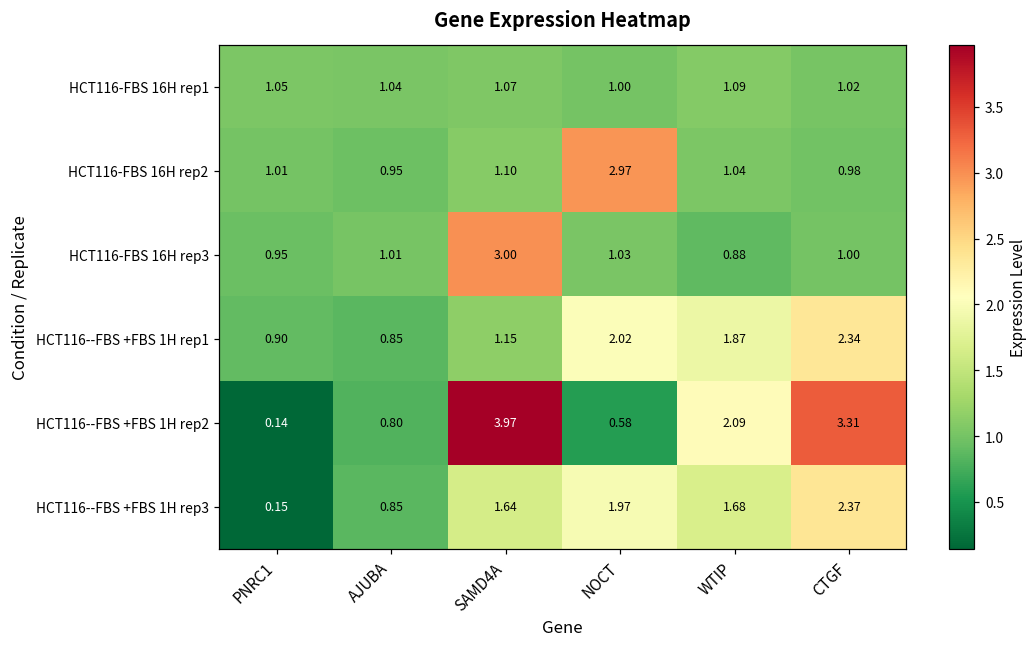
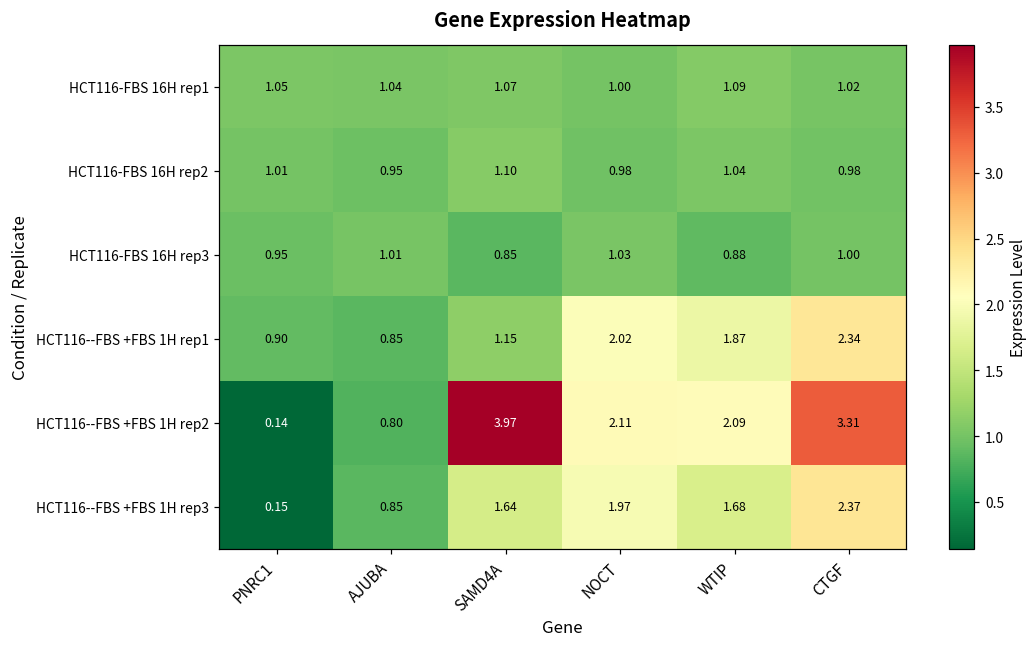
HCT116-FBS 16H rep2, NOCT: 2.97 -> 0.98
HCT116-FBS 16H rep3, SAMD4A: 3.00 -> 0.85
HCT116--FBS +FBS 1H rep2, NOCT: 0.58 -> 2.11
